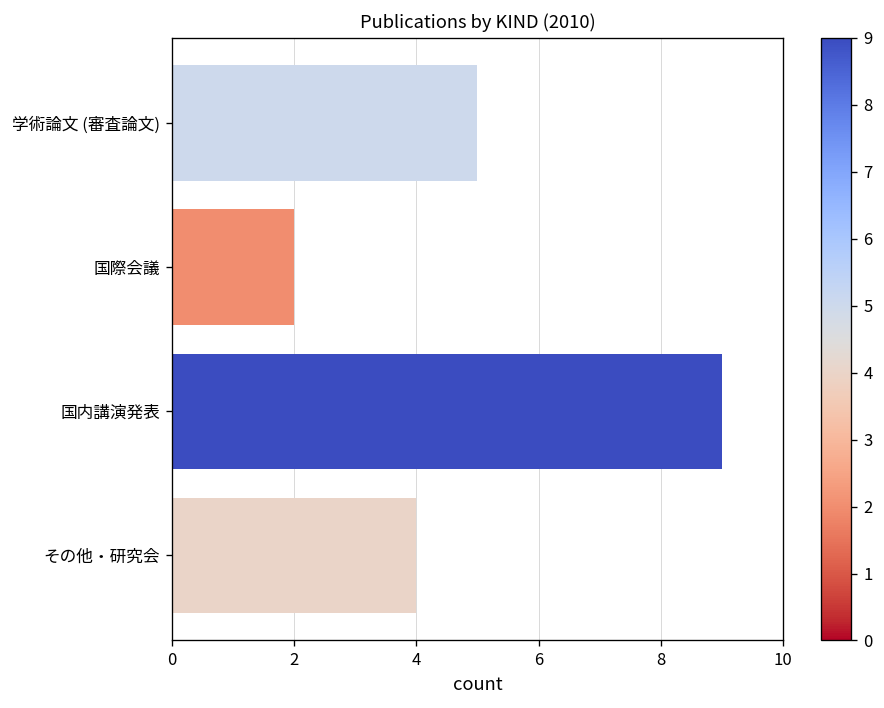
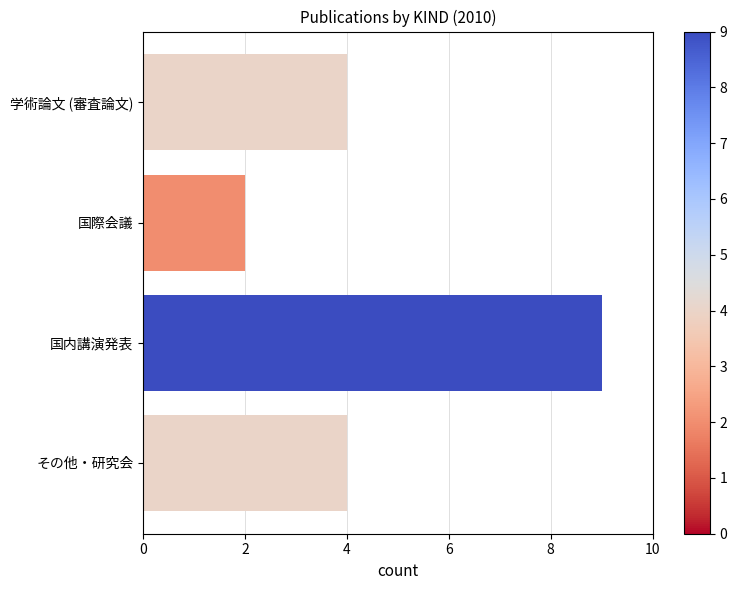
学術論文 (審査論文): 5 -> 4
